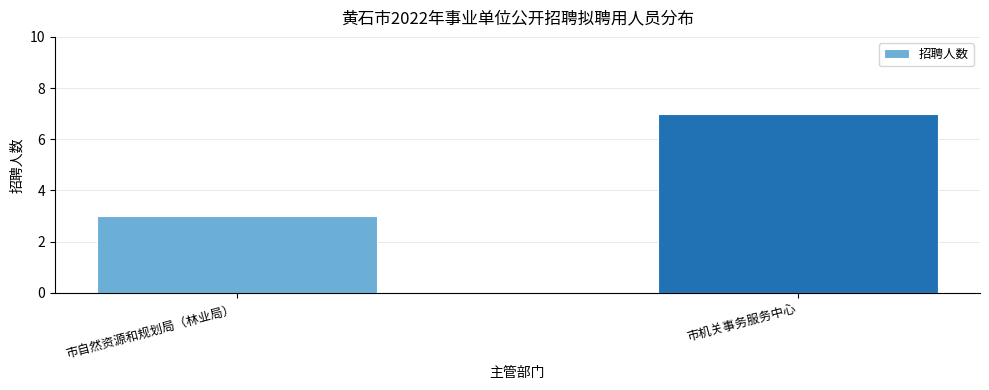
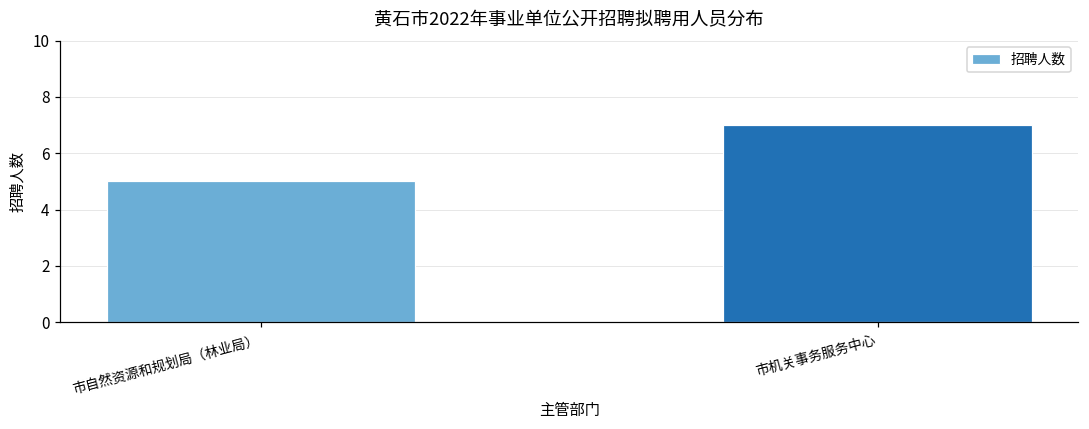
市自然资源和规划局（林业局）: 3 -> 5
